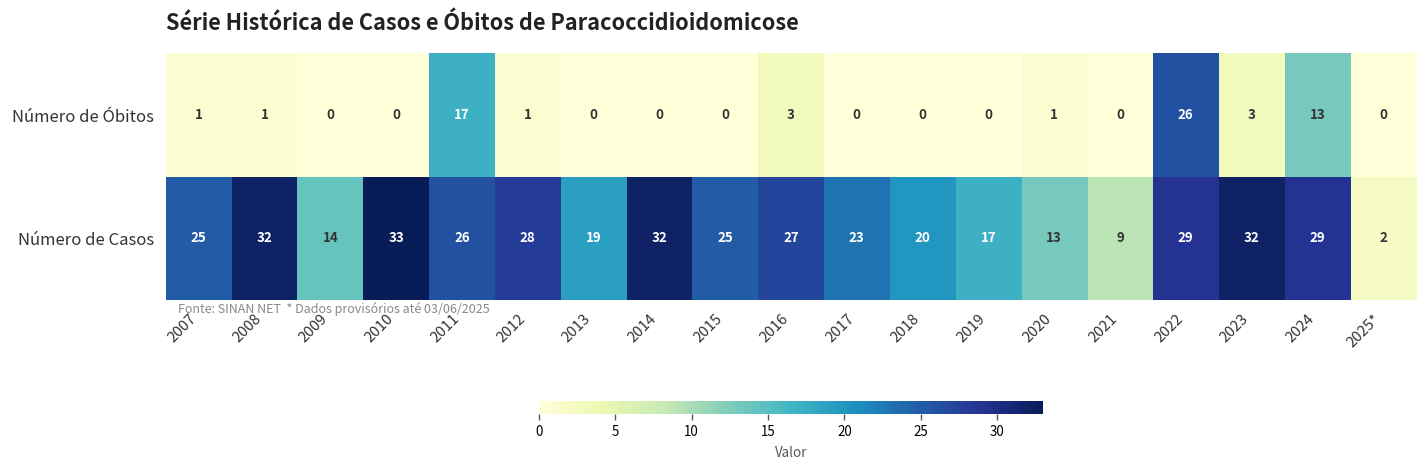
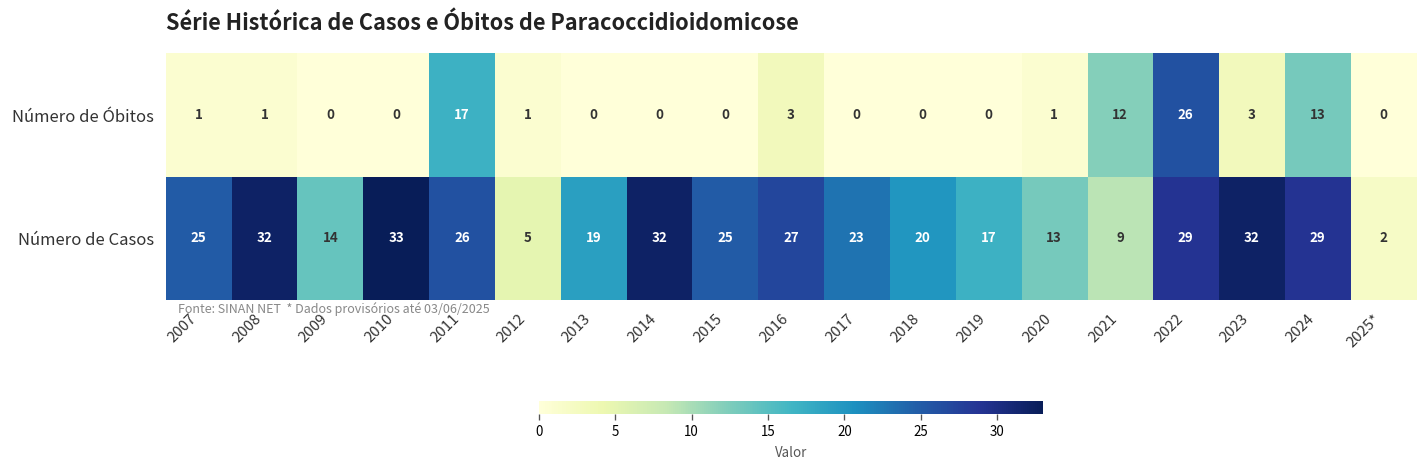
Número de Óbitos, 2021: 0 -> 12
Número de Casos, 2012: 28 -> 5
